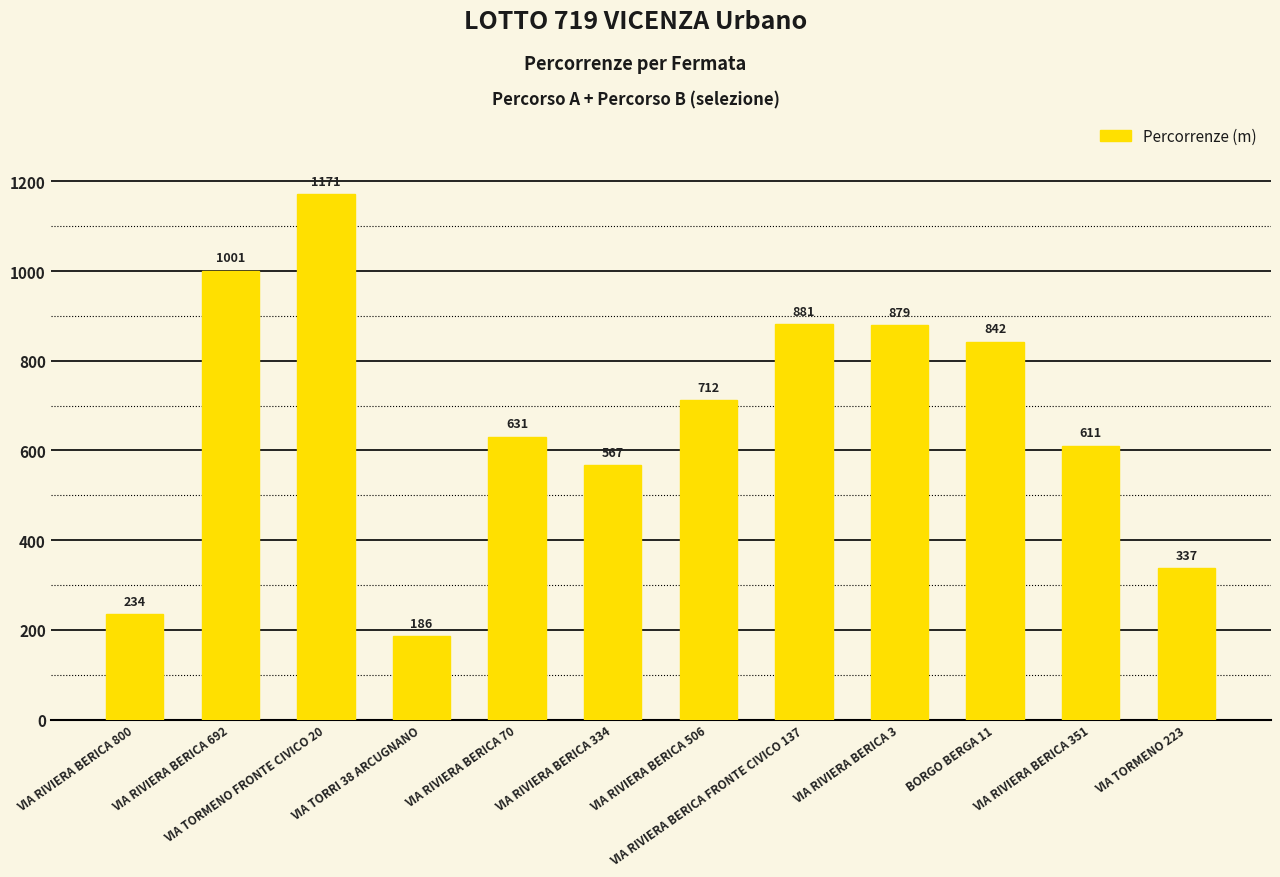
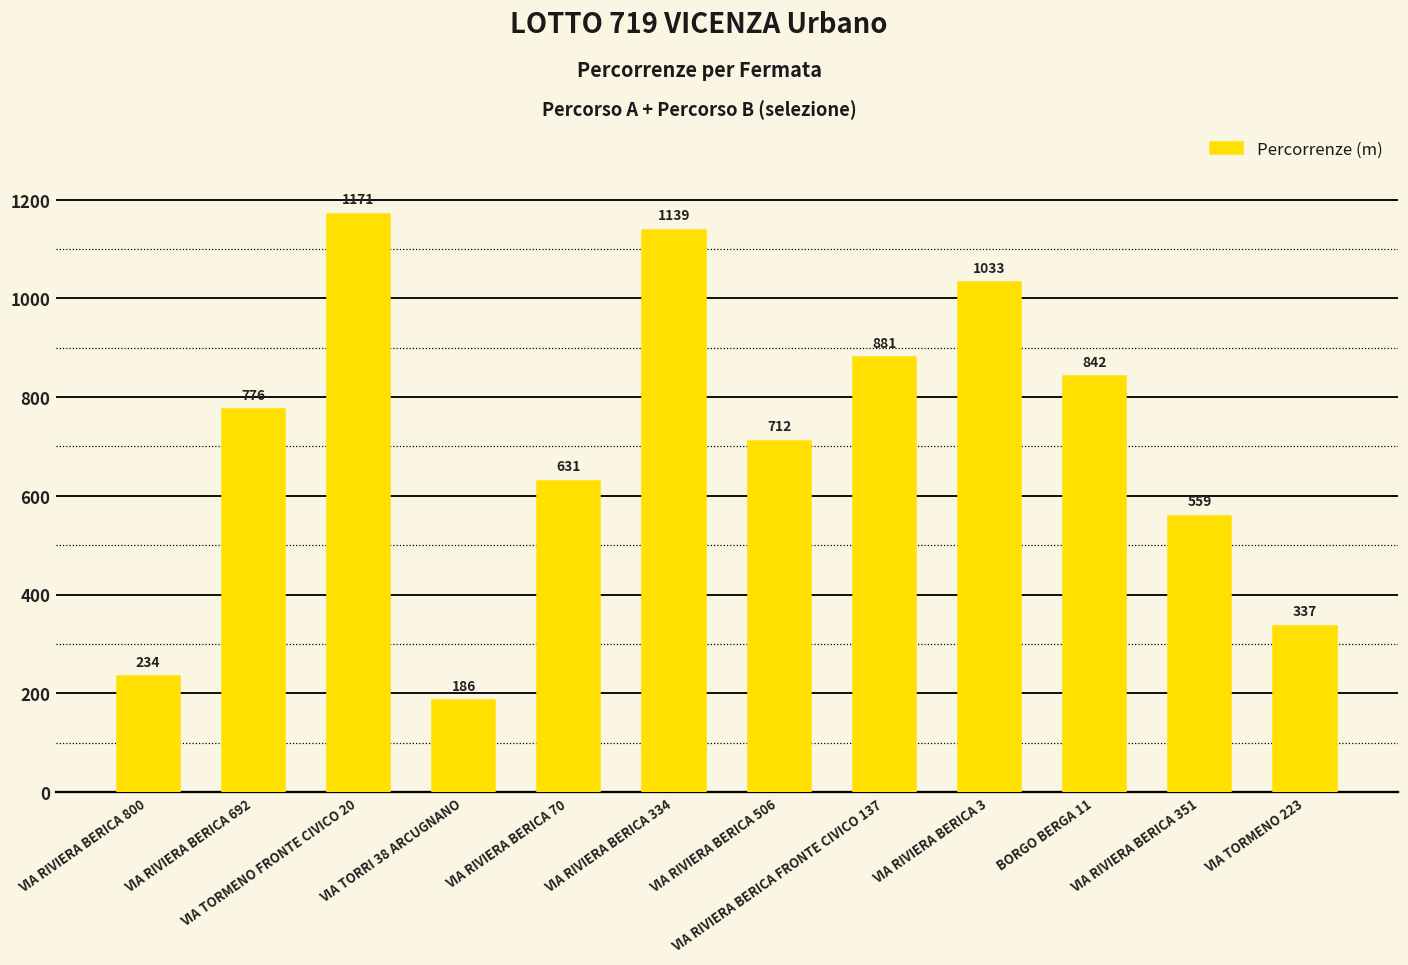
VIA RIVIERA BERICA 692: 1001 -> 776
VIA RIVIERA BERICA 334: 567 -> 1139
VIA RIVIERA BERICA 3: 879 -> 1033
VIA RIVIERA BERICA 351: 611 -> 559
